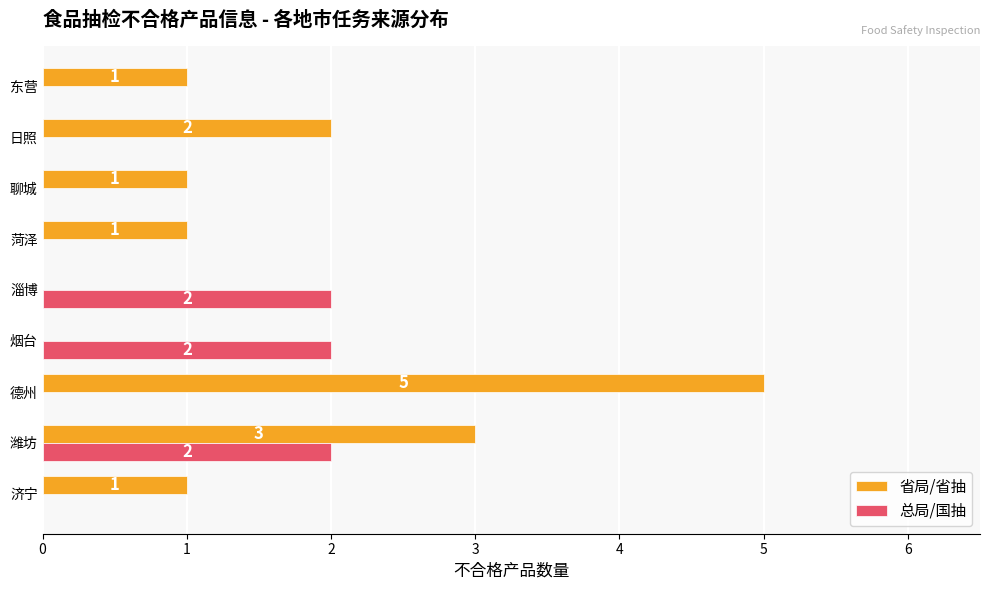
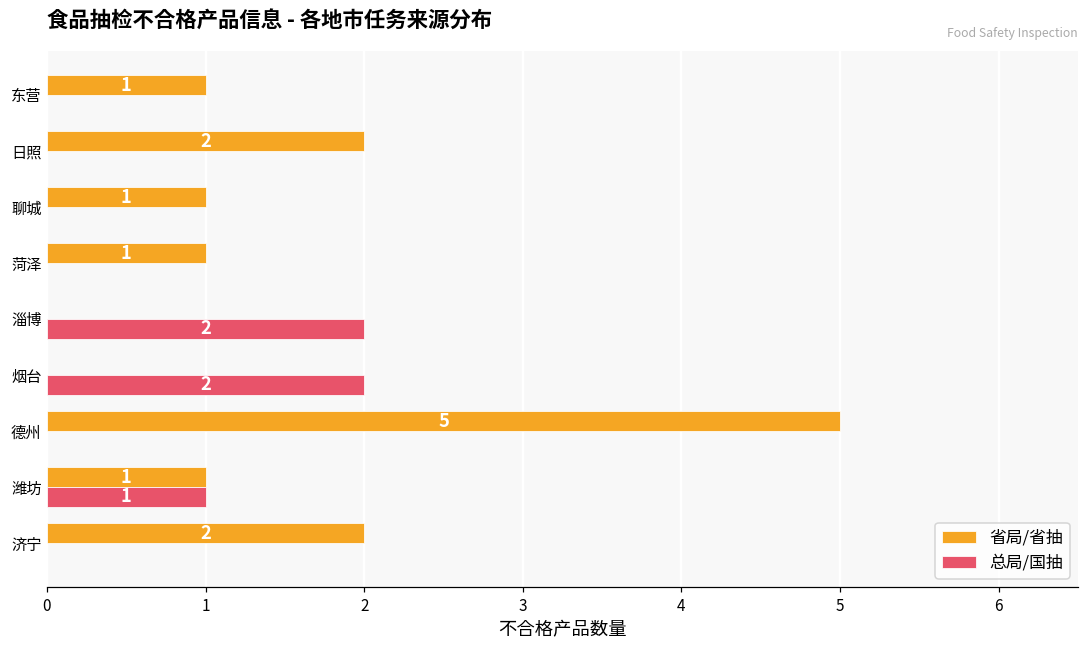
省局/省抽, 潍坊: 3 -> 1
总局/国抽, 潍坊: 2 -> 1
省局/省抽, 济宁: 1 -> 2
